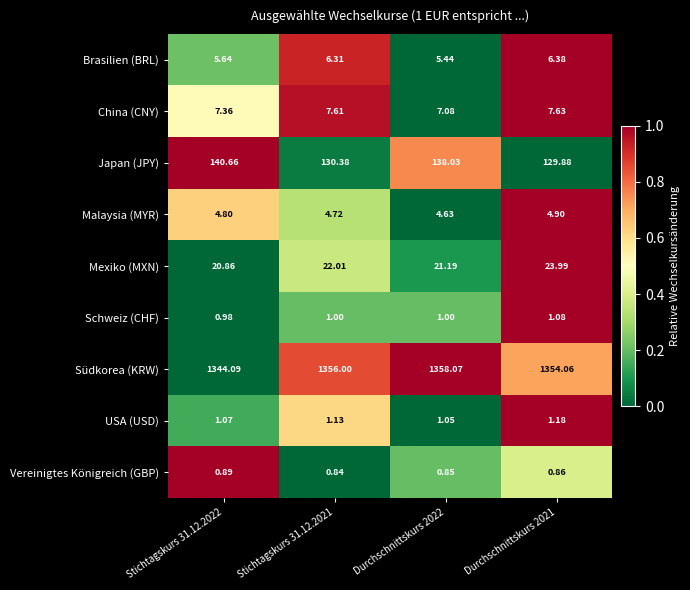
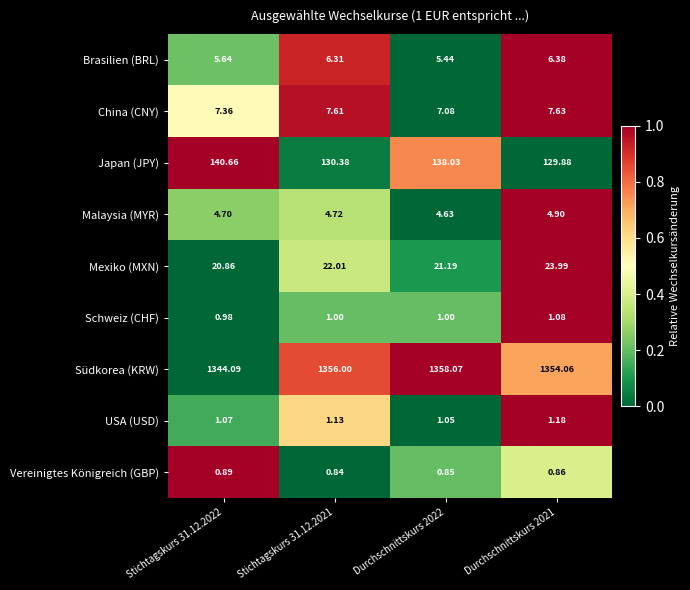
Malaysia (MYR), Stichtagskurs 31.12.2022: 4.80 -> 4.70
